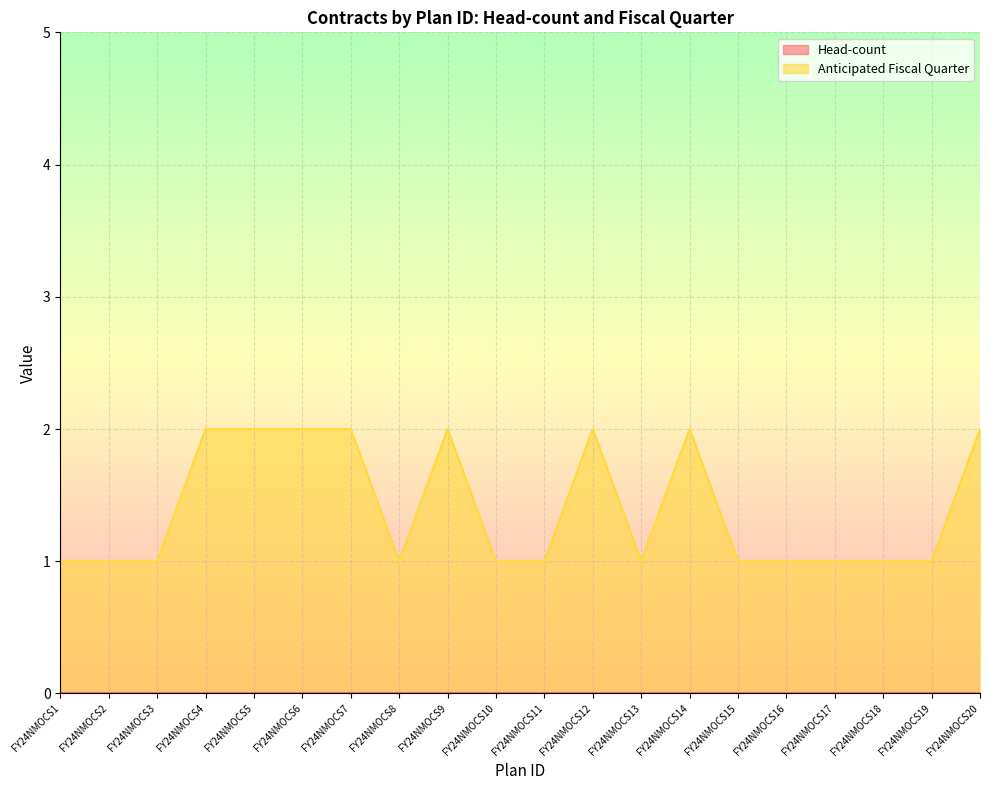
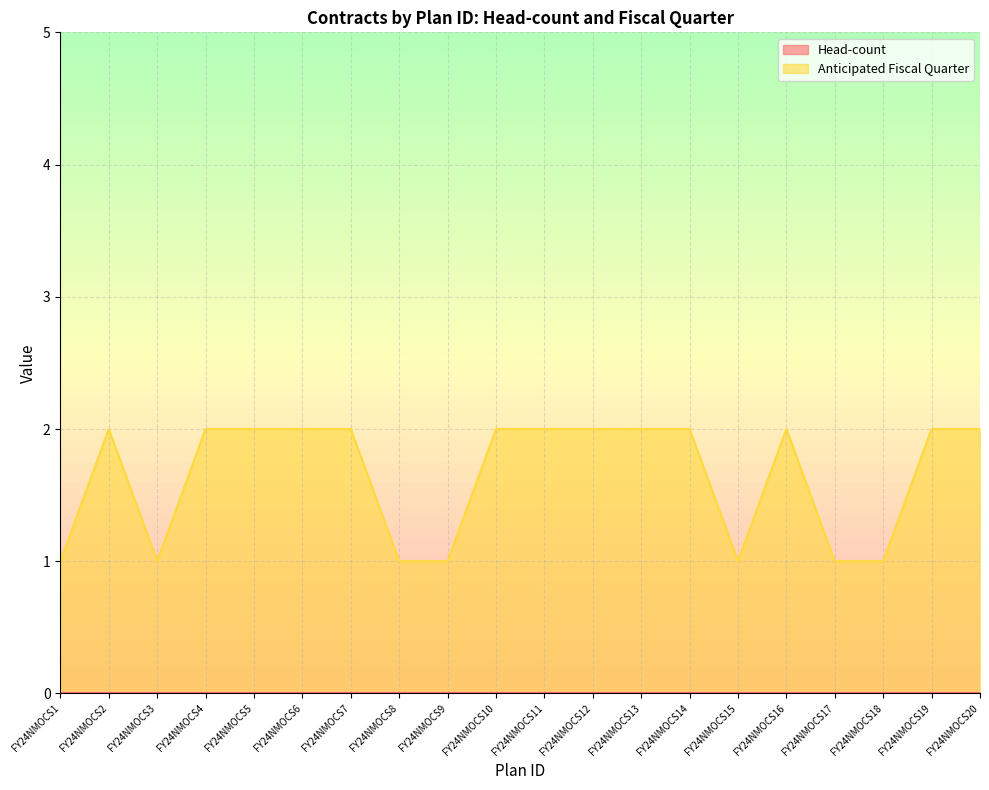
Anticipated Fiscal Quarter, FY24NMOCS2: 1 -> 2
Anticipated Fiscal Quarter, FY24NMOCS9: 2 -> 1
Anticipated Fiscal Quarter, FY24NMOCS10: 1 -> 2
Anticipated Fiscal Quarter, FY24NMOCS11: 1 -> 2
Anticipated Fiscal Quarter, FY24NMOCS13: 1 -> 2
Anticipated Fiscal Quarter, FY24NMOCS16: 1 -> 2
Anticipated Fiscal Quarter, FY24NMOCS19: 1 -> 2
